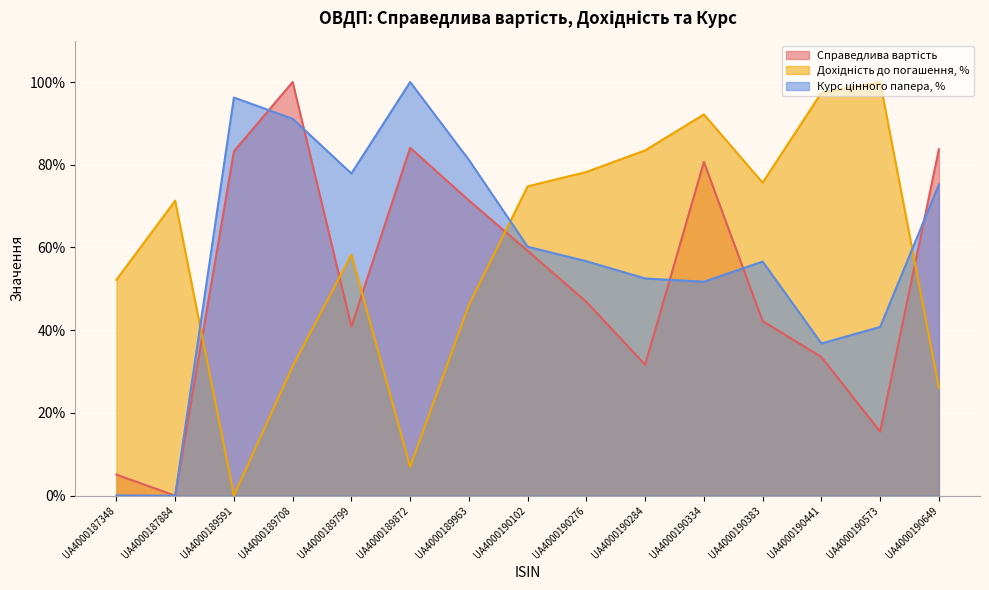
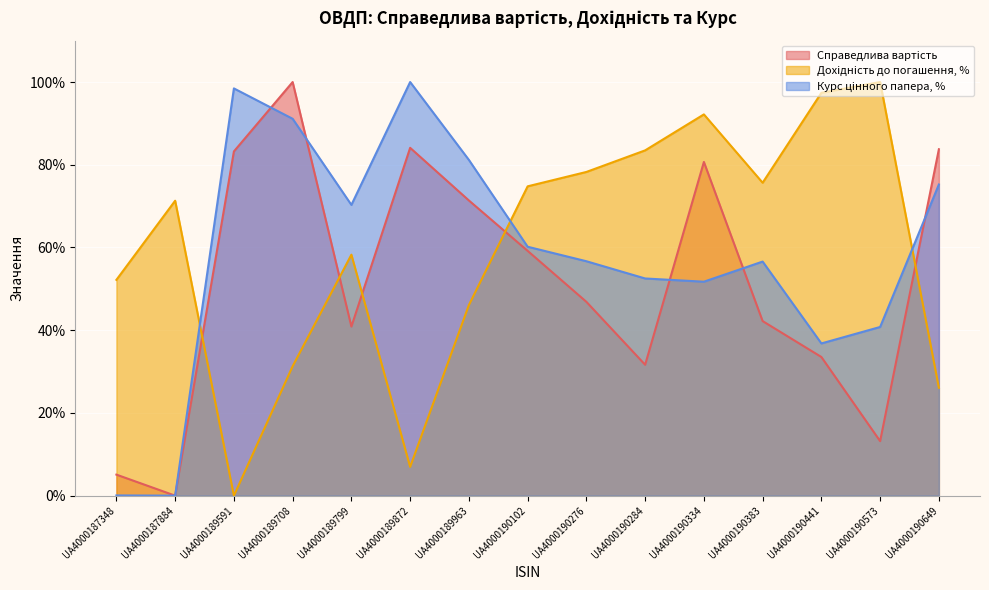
Курс цінного папера, %, UA4000189591: 96% -> 98%
Курс цінного папера, %, UA4000189799: 78% -> 70%
Справедлива вартість, UA4000190573: 15% -> 13%
